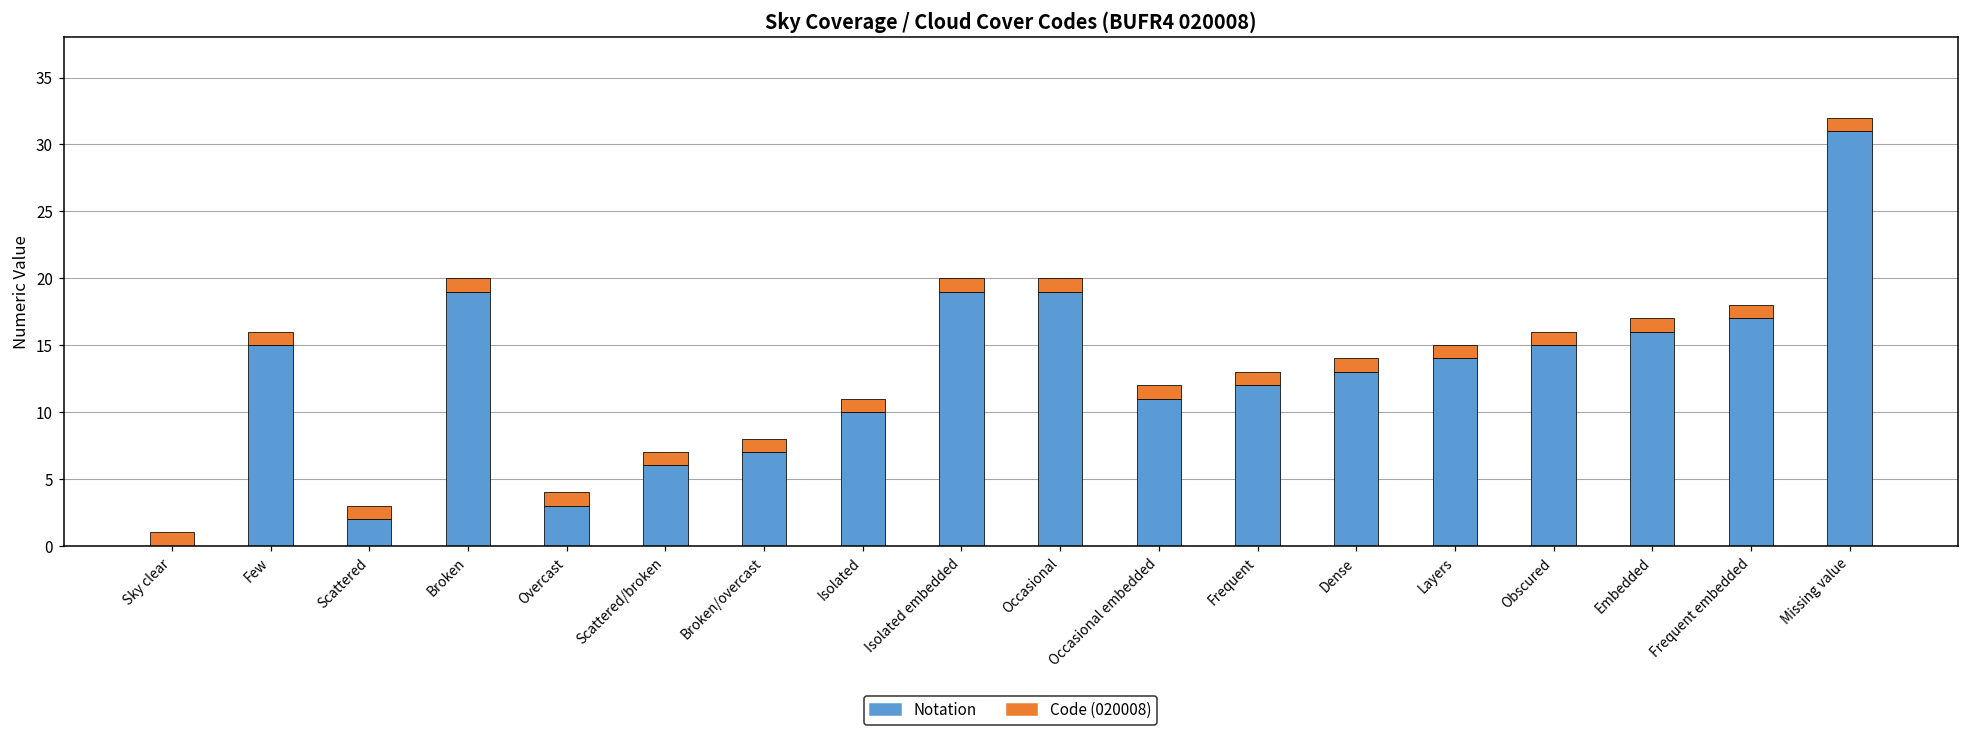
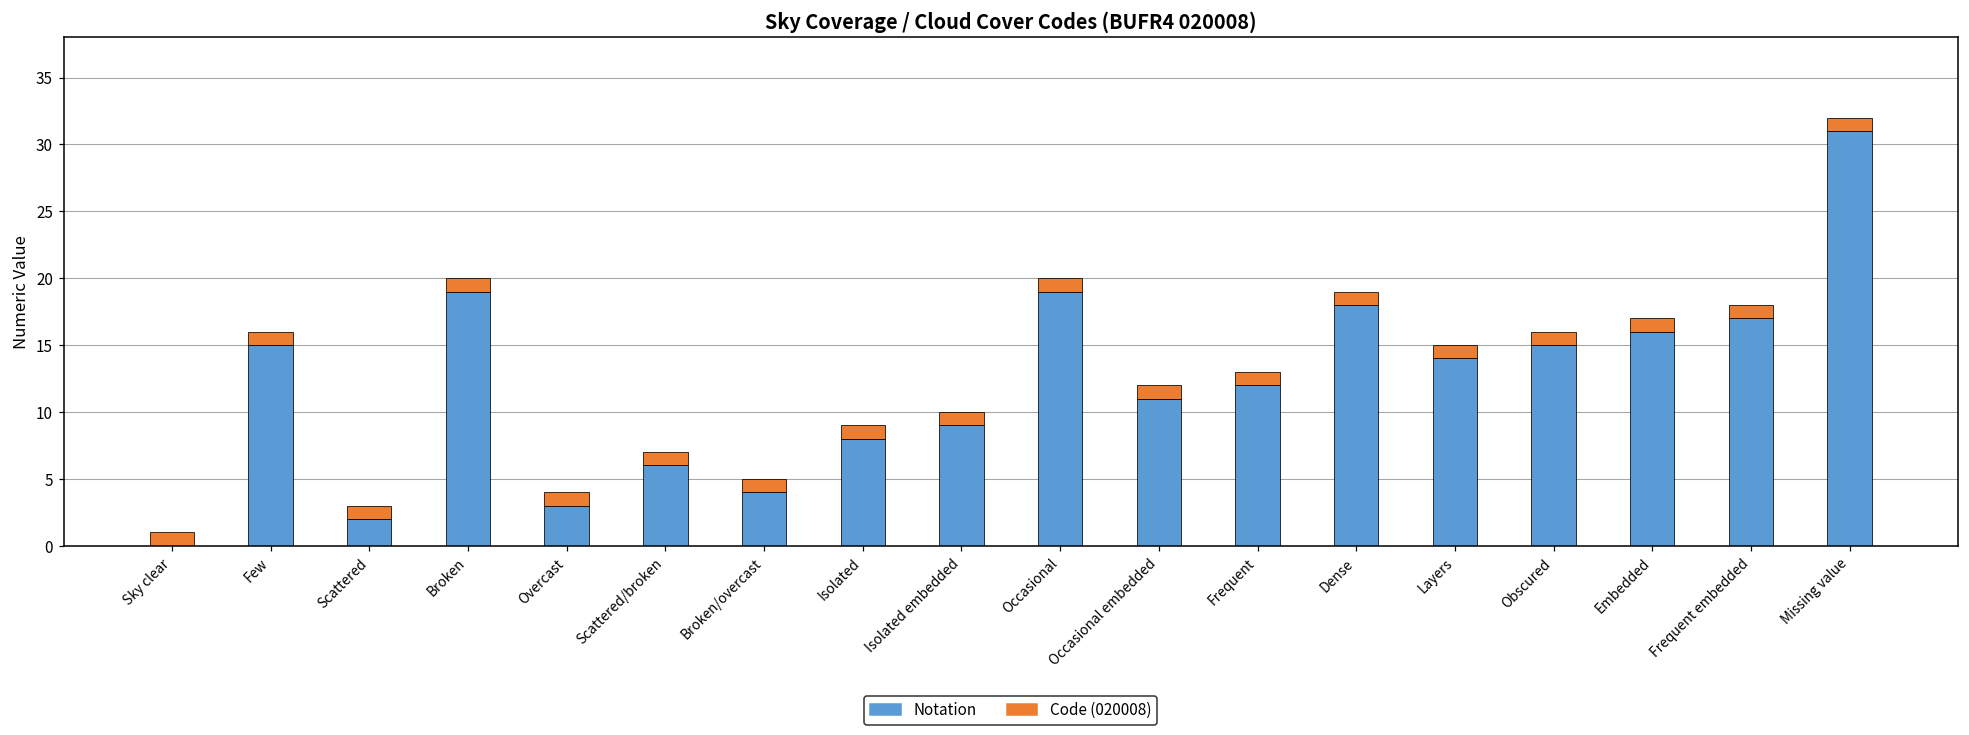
Notation, Broken/overcast: 7 -> 4
Notation, Isolated: 10 -> 8
Notation, Isolated embedded: 19 -> 9
Notation, Dense: 13 -> 18
